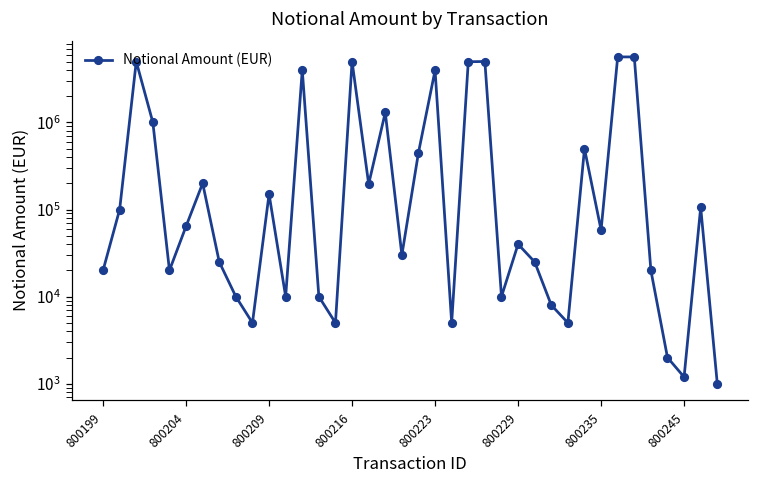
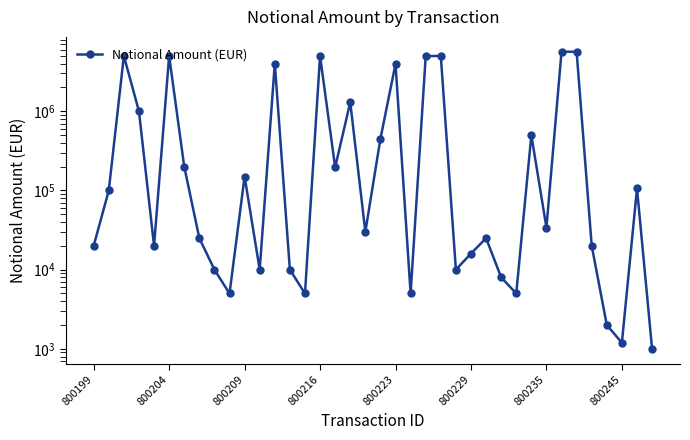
800204: 60000 -> 5000000
800229: 40000 -> 16000
800235: 60000 -> 34000
